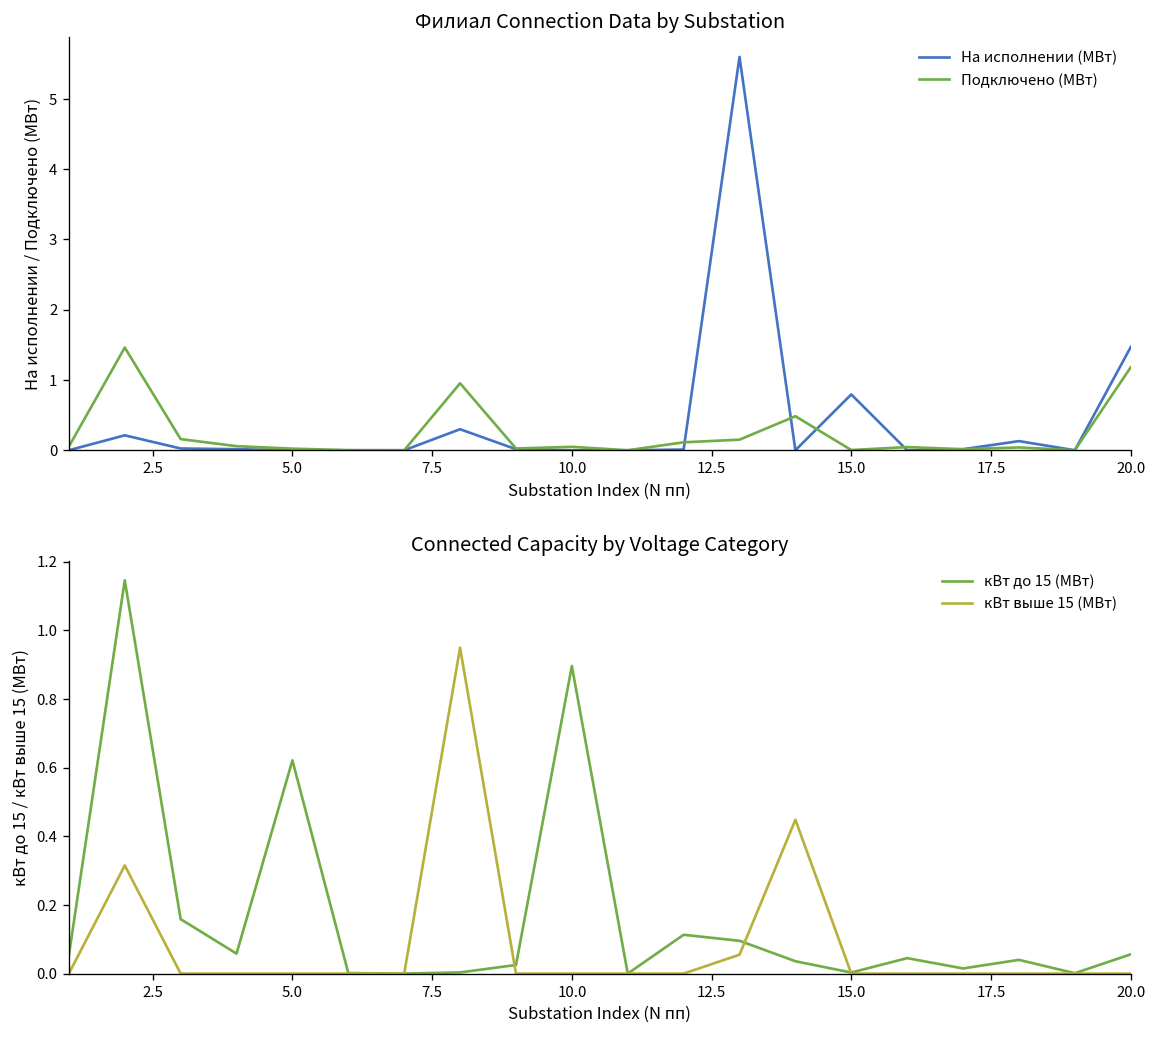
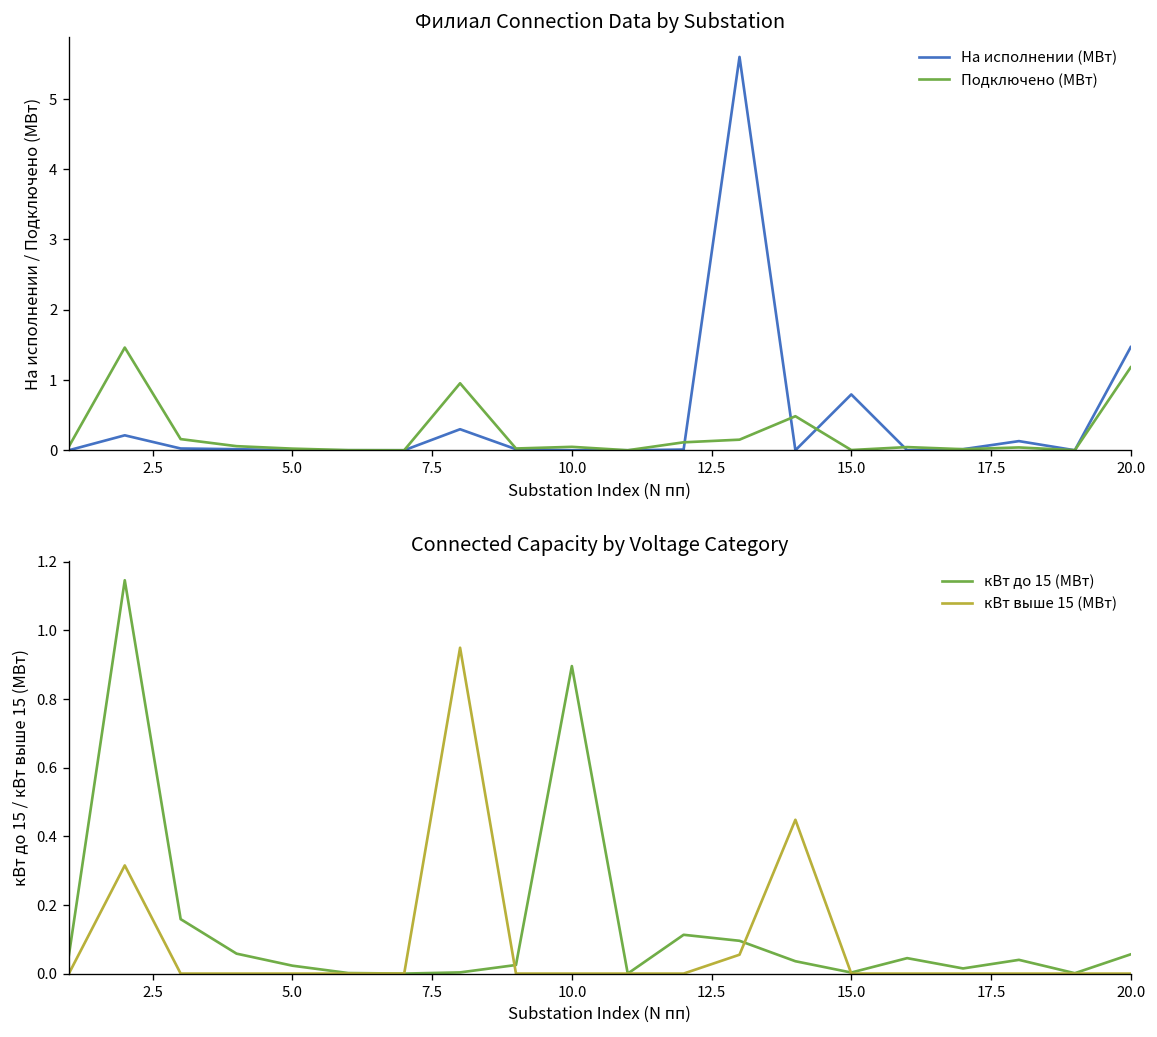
Connected Capacity by Voltage Category, кВт до 15 (МВт), 5.0: 0.62 -> 0.02
